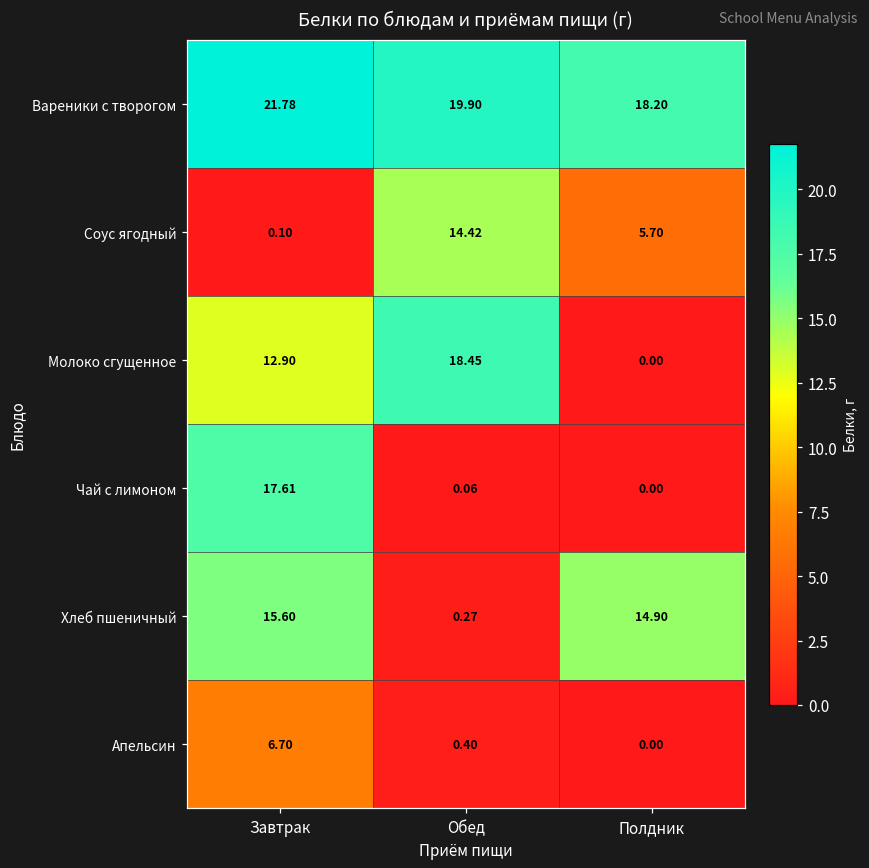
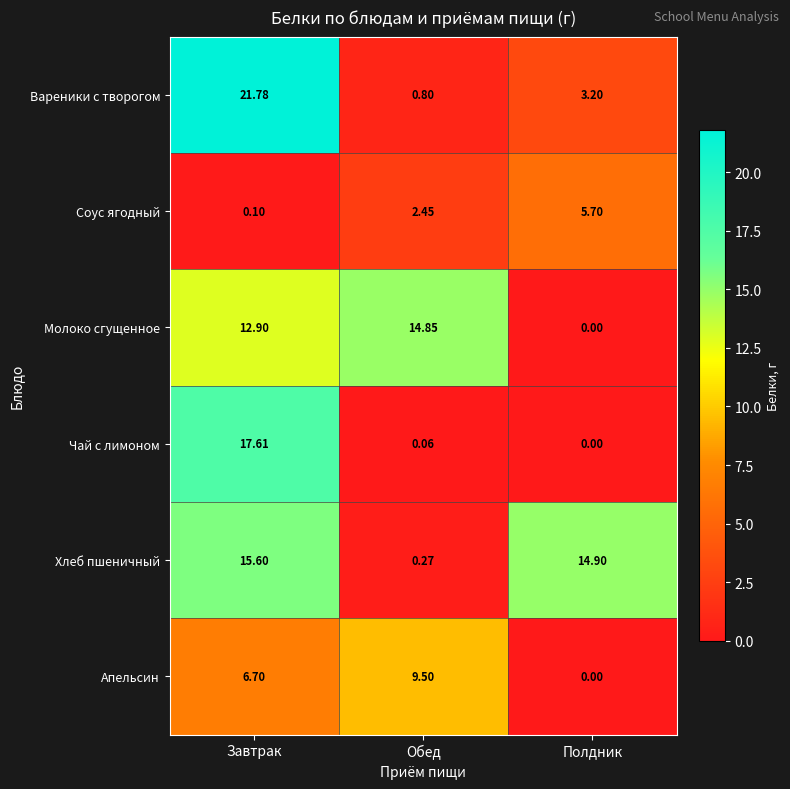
Вареники с творогом, Обед: 19.90 -> 0.80
Вареники с творогом, Полдник: 18.20 -> 3.20
Соус ягодный, Обед: 14.42 -> 2.45
Молоко сгущенное, Обед: 18.45 -> 14.85
Апельсин, Обед: 0.40 -> 9.50
